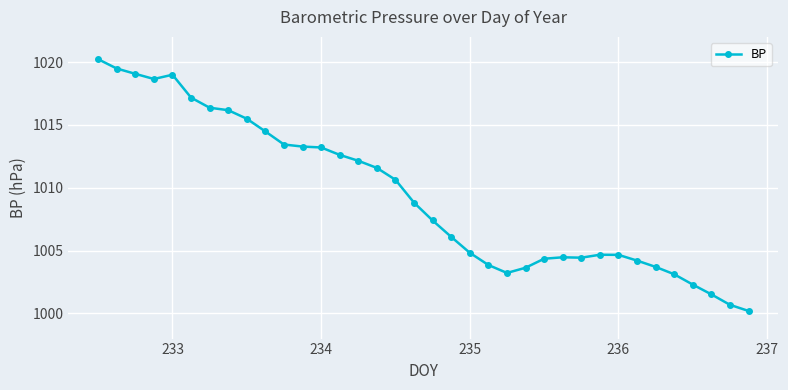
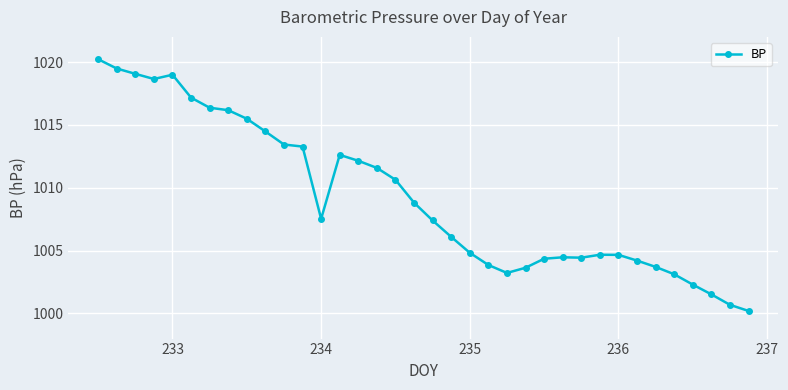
234: 1013.2 -> 1007.5
